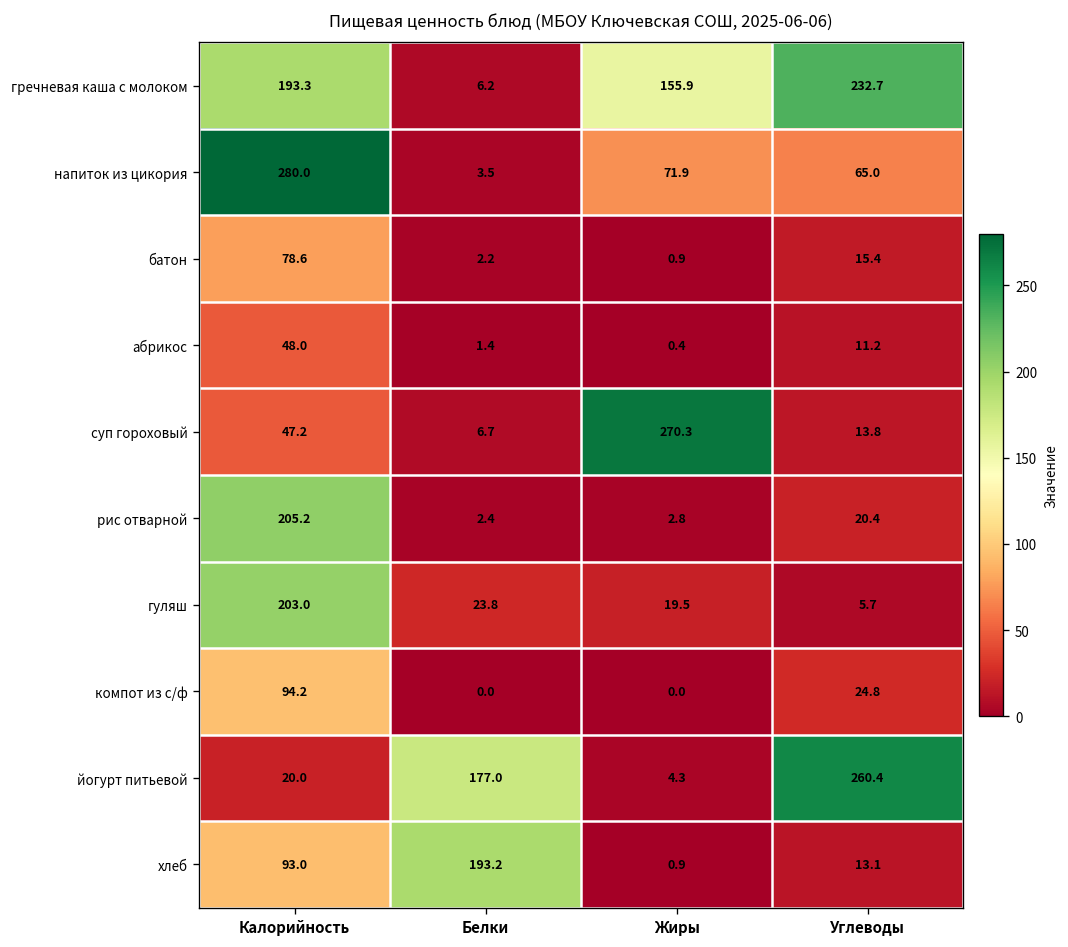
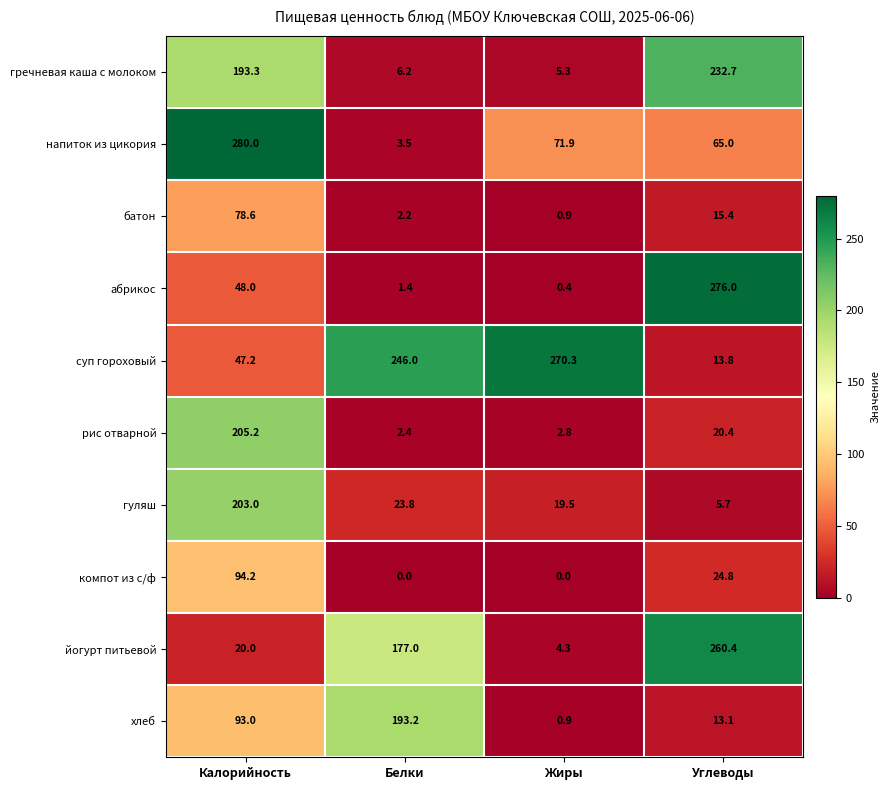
гречневая каша с молоком, Жиры: 155.9 -> 5.3
абрикос, Углеводы: 11.2 -> 276.0
суп гороховый, Белки: 6.7 -> 246.0
